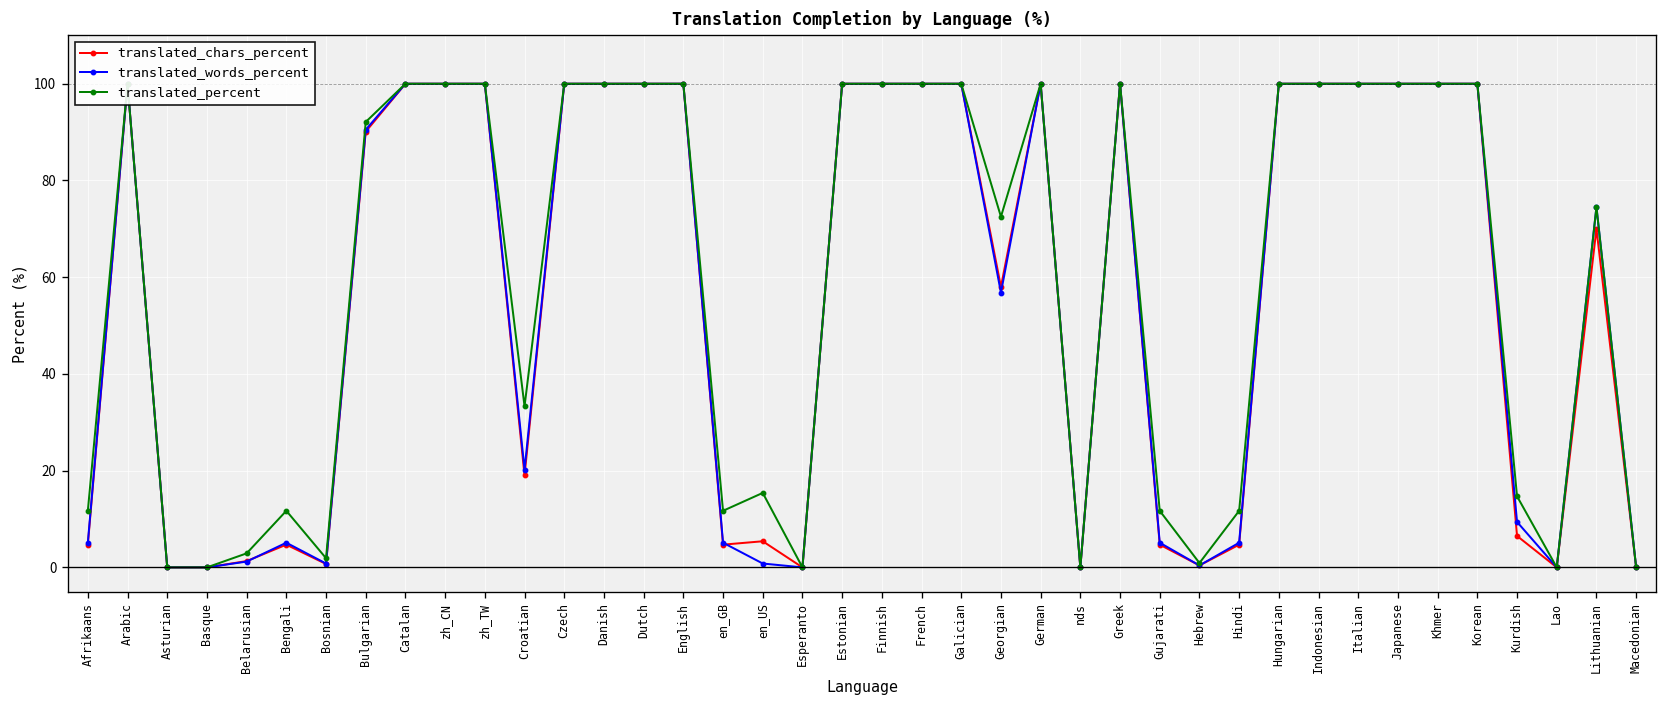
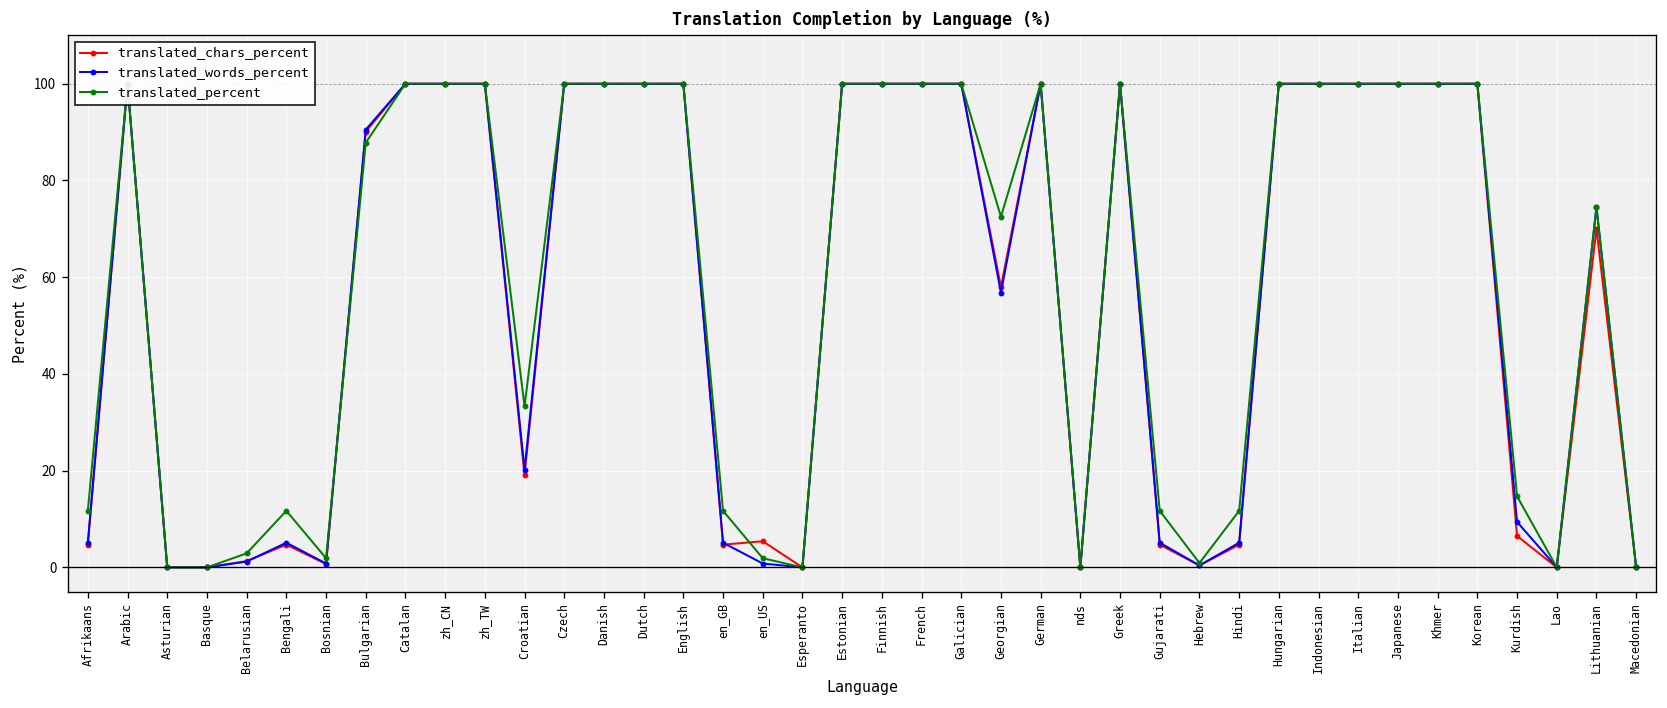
translated_percent, Bulgarian: 92 -> 88
translated_percent, en_US: 15 -> 2
